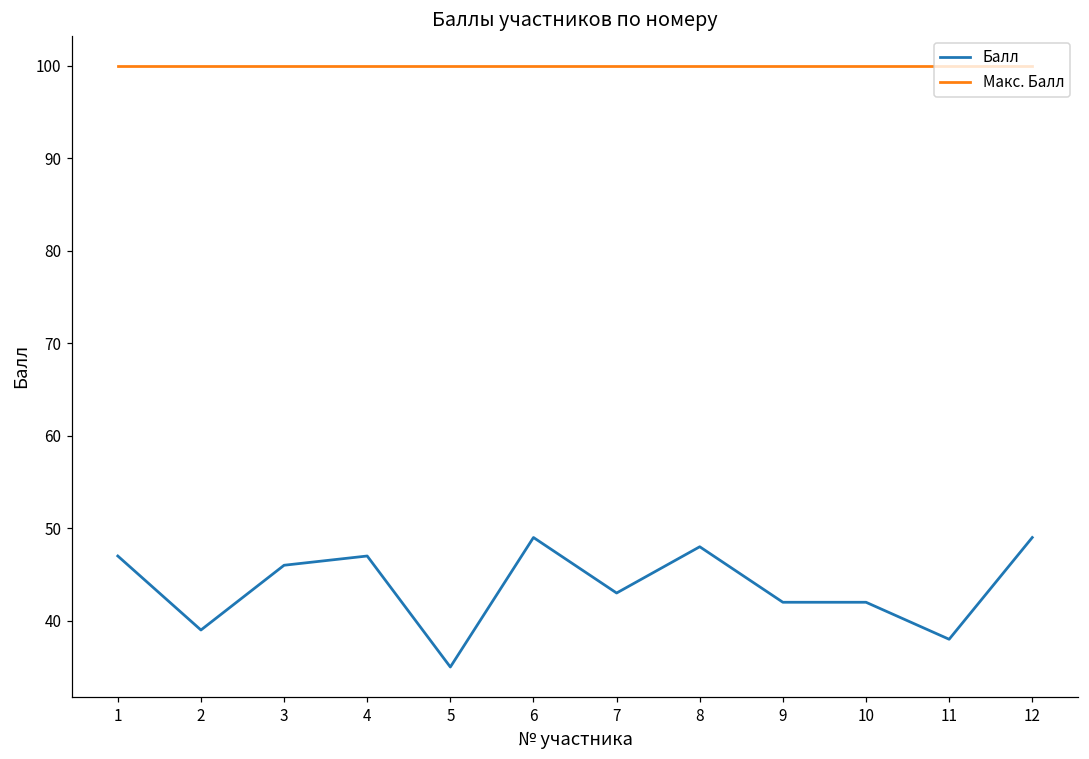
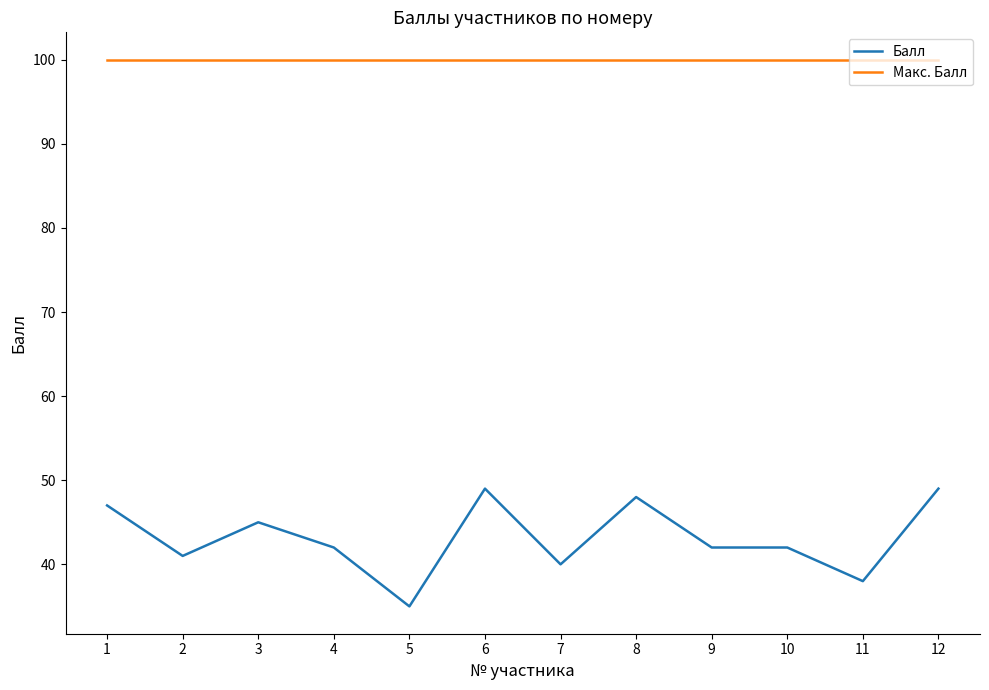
Балл, 2: 39 -> 41
Балл, 3: 46 -> 45
Балл, 4: 47 -> 42
Балл, 7: 43 -> 40
